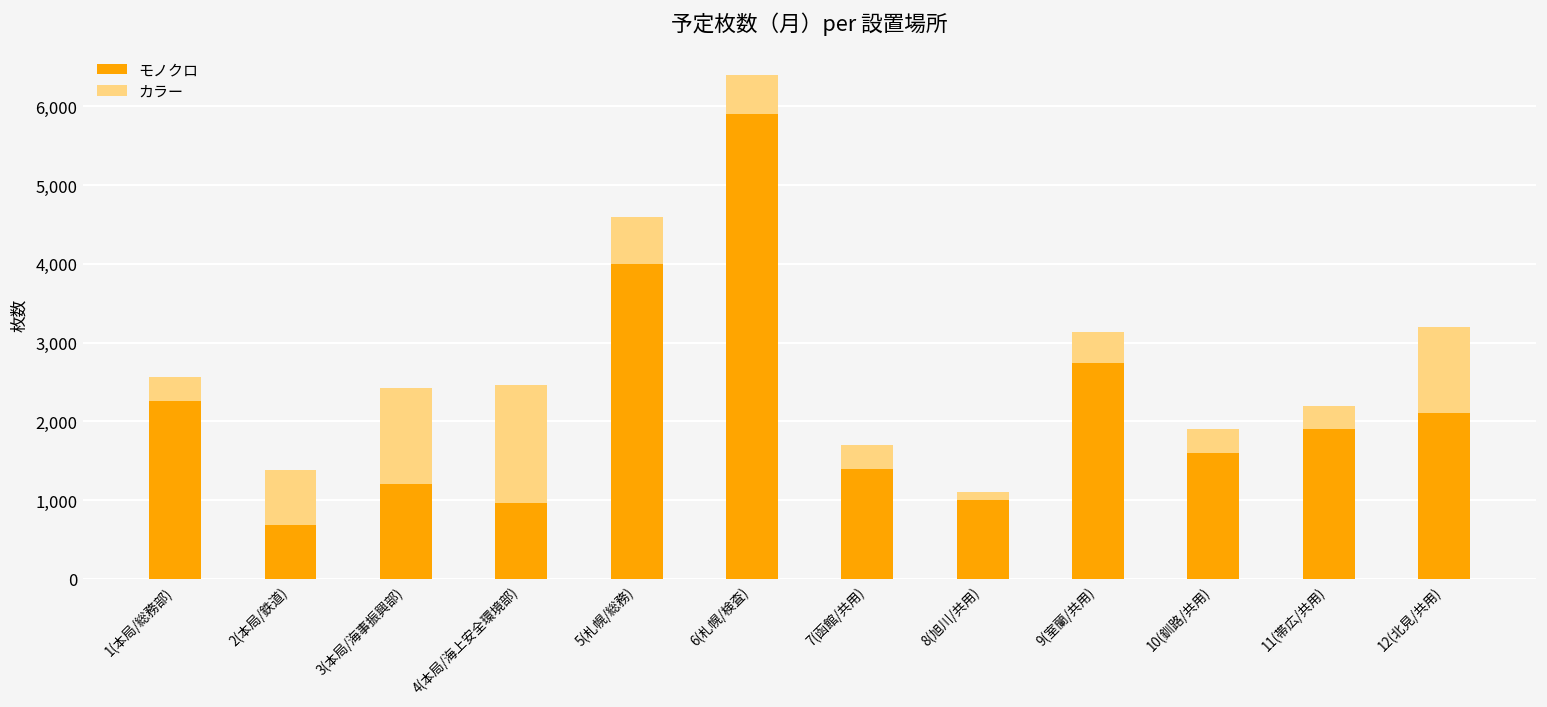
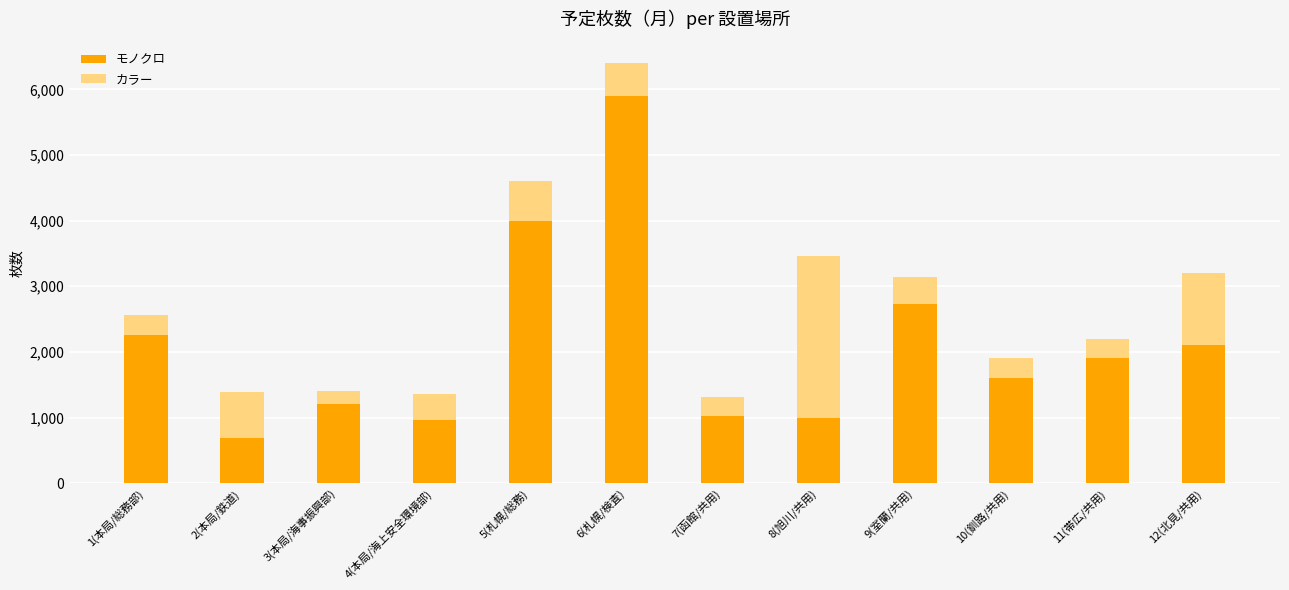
カラー, 3(本局/海事振興部): 1,200 -> 200
カラー, 4(本局/海上安全環境部): 1,500 -> 400
モノクロ, 7(函館/共用): 1,400 -> 1,000
カラー, 8(旭川/共用): 100 -> 2,500
